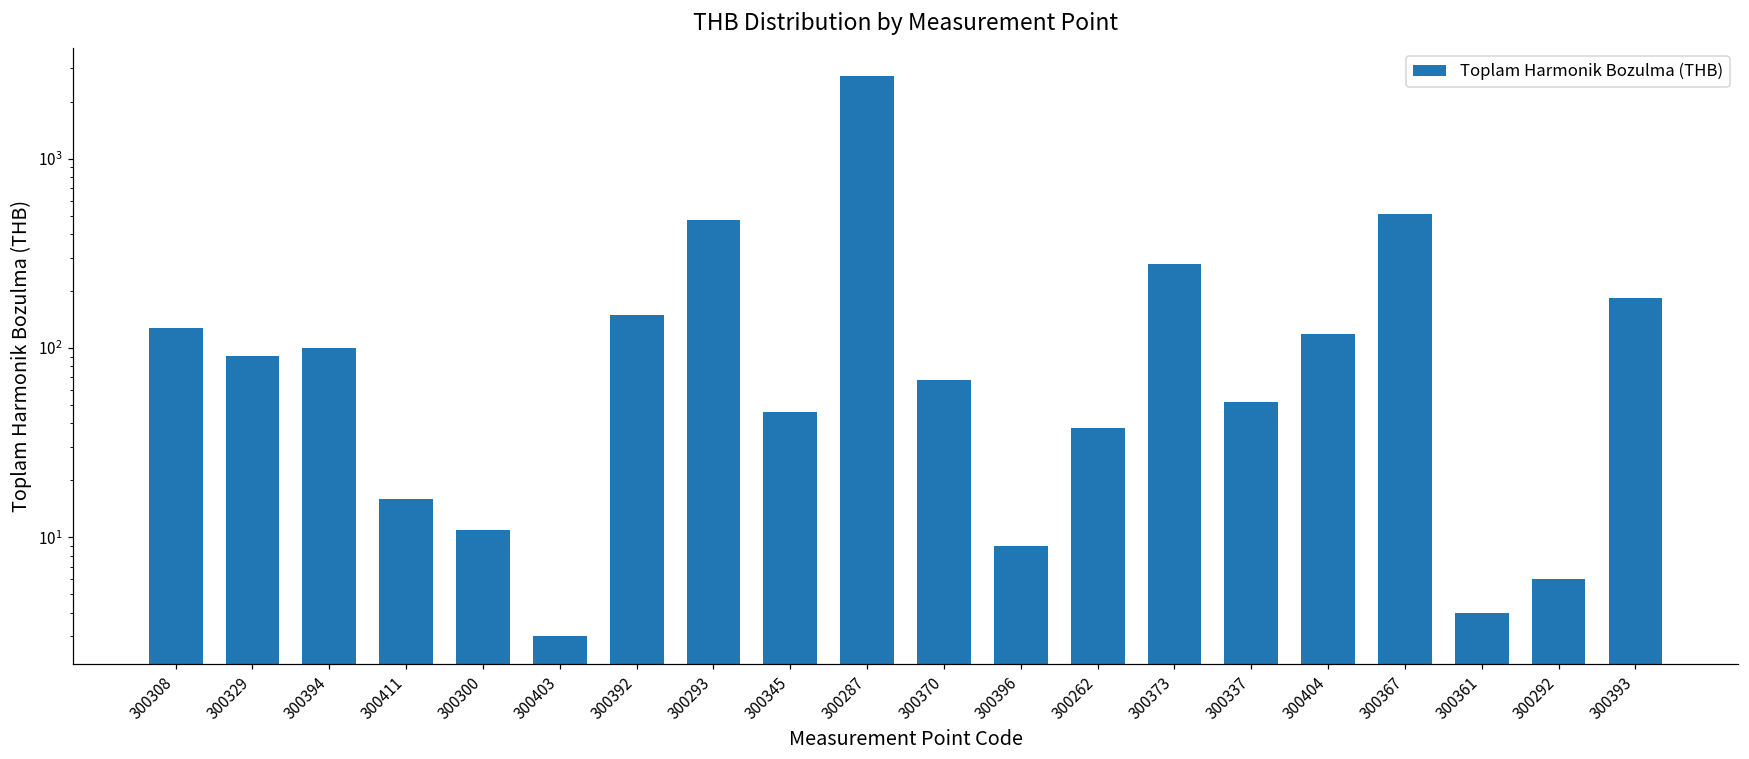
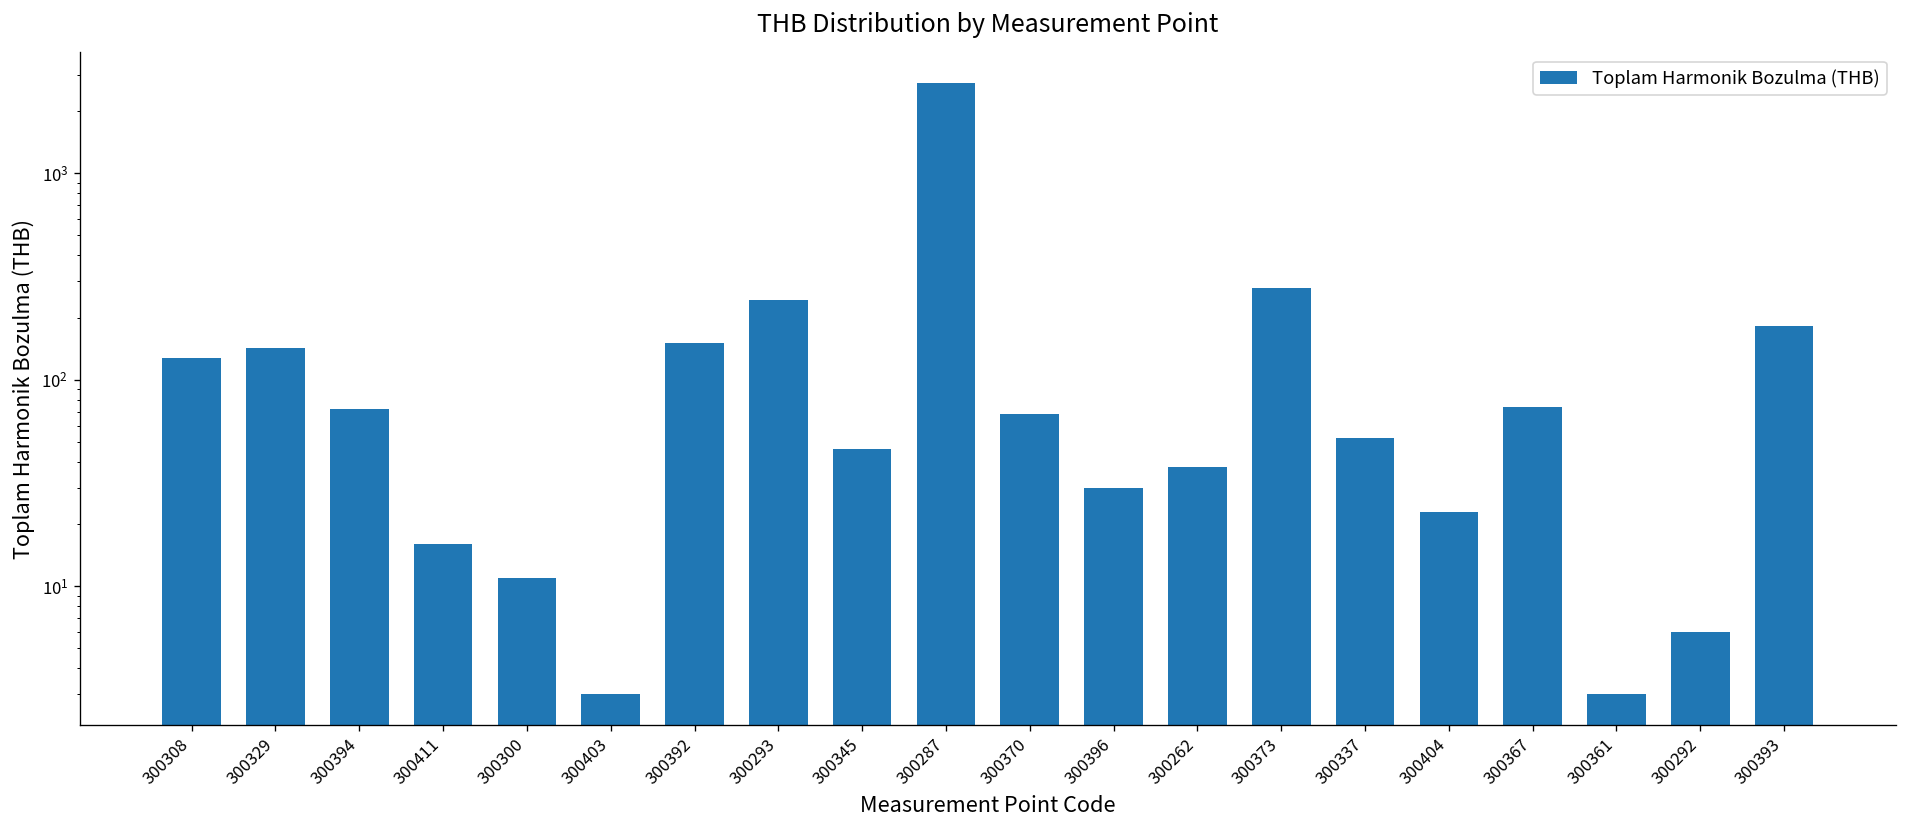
300329: 90 -> 140
300394: 100 -> 72
300293: 470 -> 240
300396: 9 -> 30
300404: 120 -> 23
300367: 510 -> 74
300361: 4 -> 3
